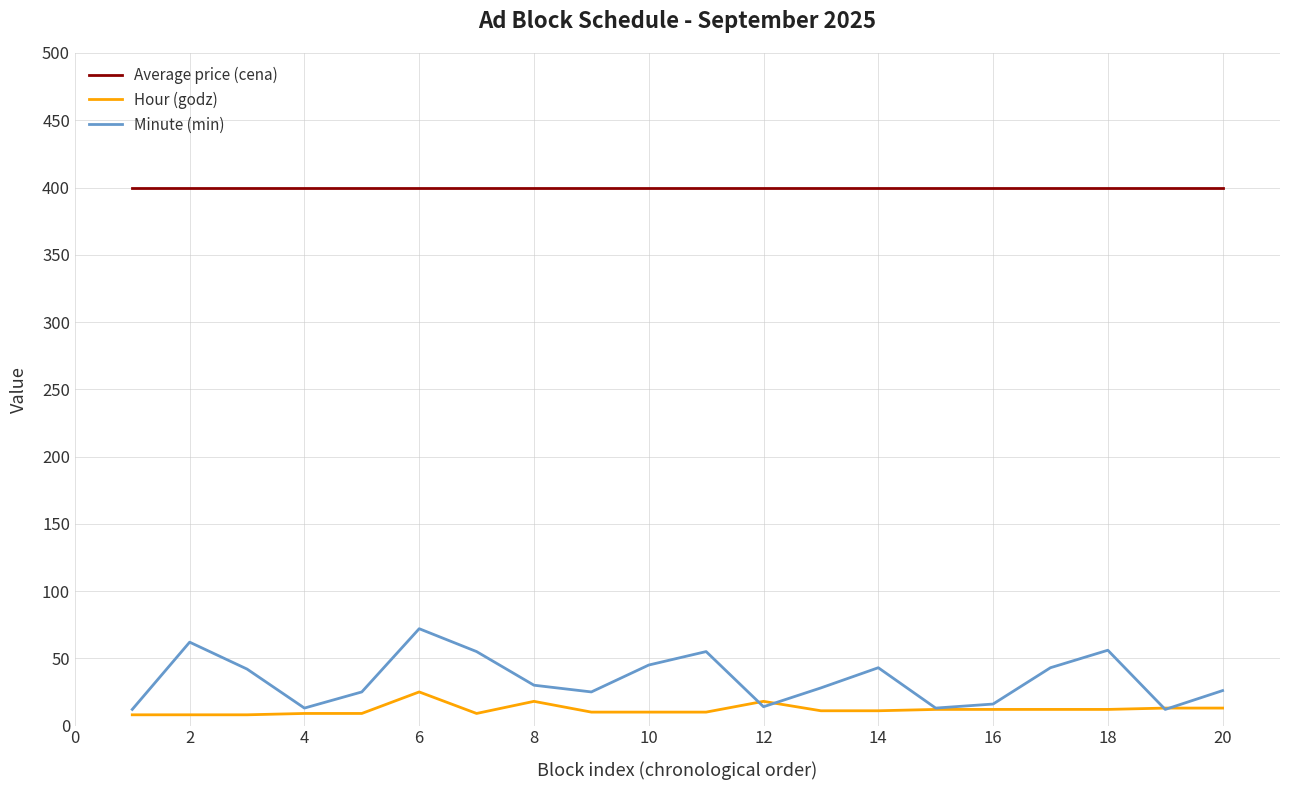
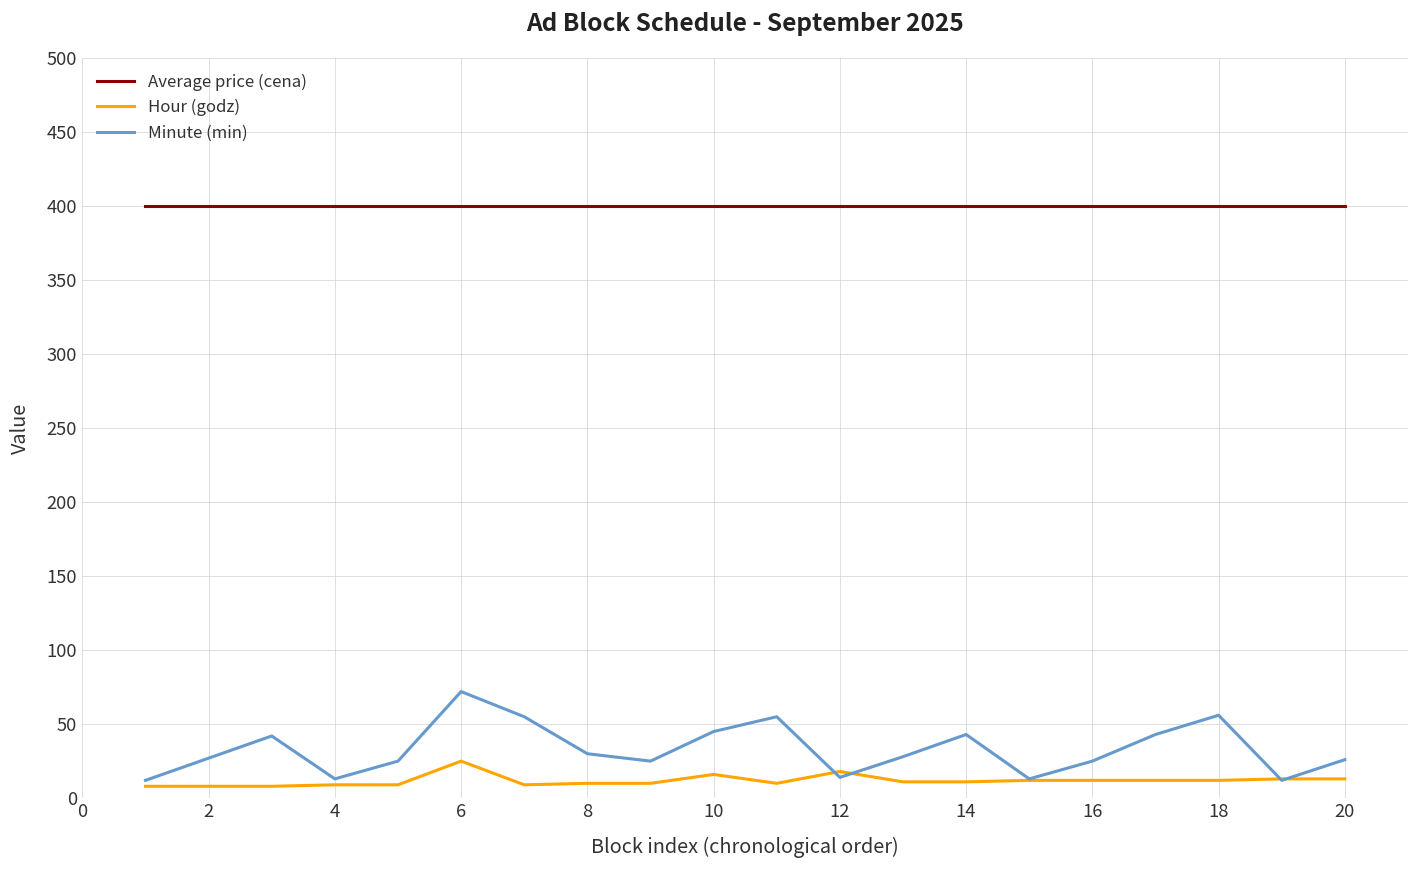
Minute (min), 2: 62 -> 27
Hour (godz), 8: 18 -> 10
Hour (godz), 10: 10 -> 16
Minute (min), 16: 16 -> 25
